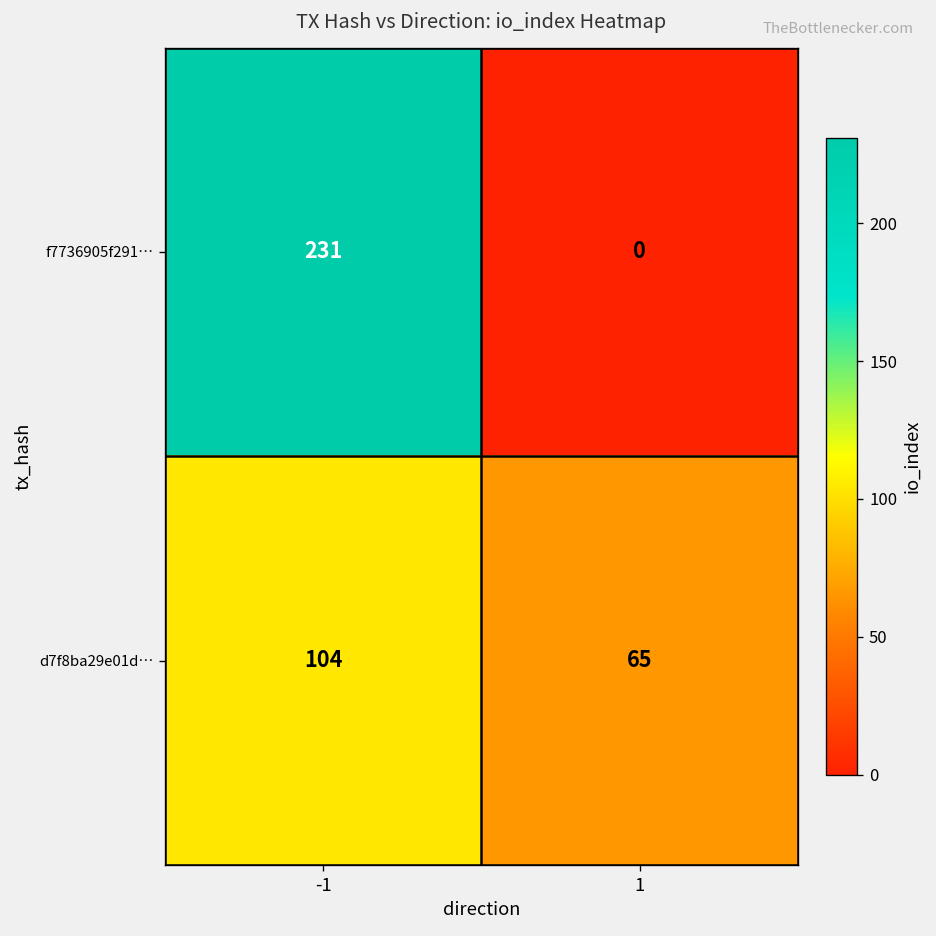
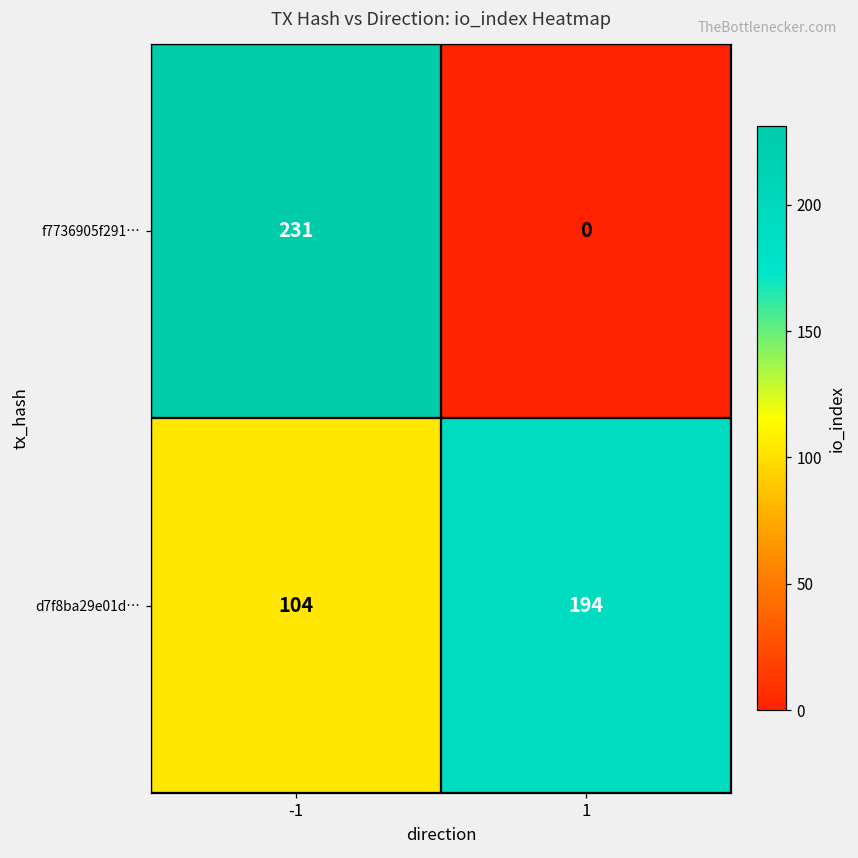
d7f8ba29e01d…, 1: 65 -> 194
